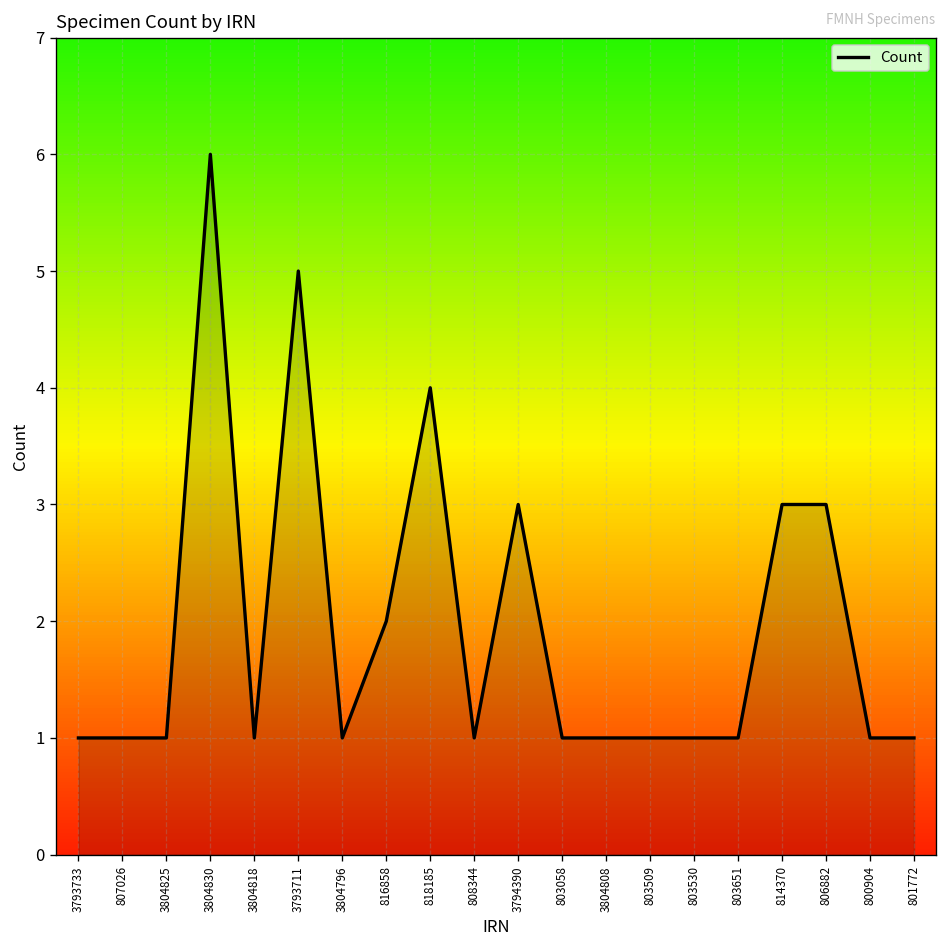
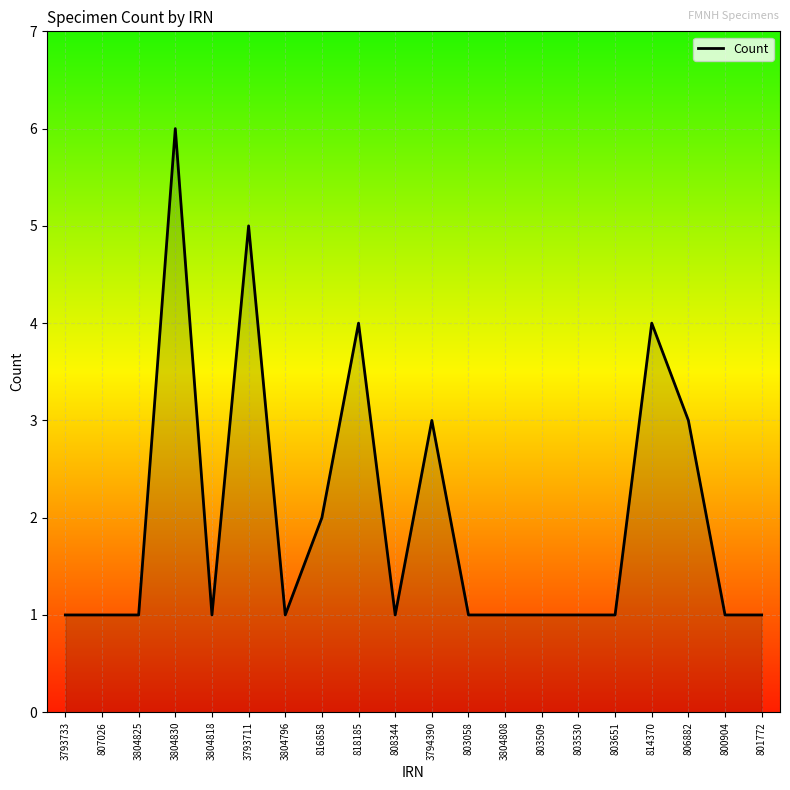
814370: 3 -> 4
